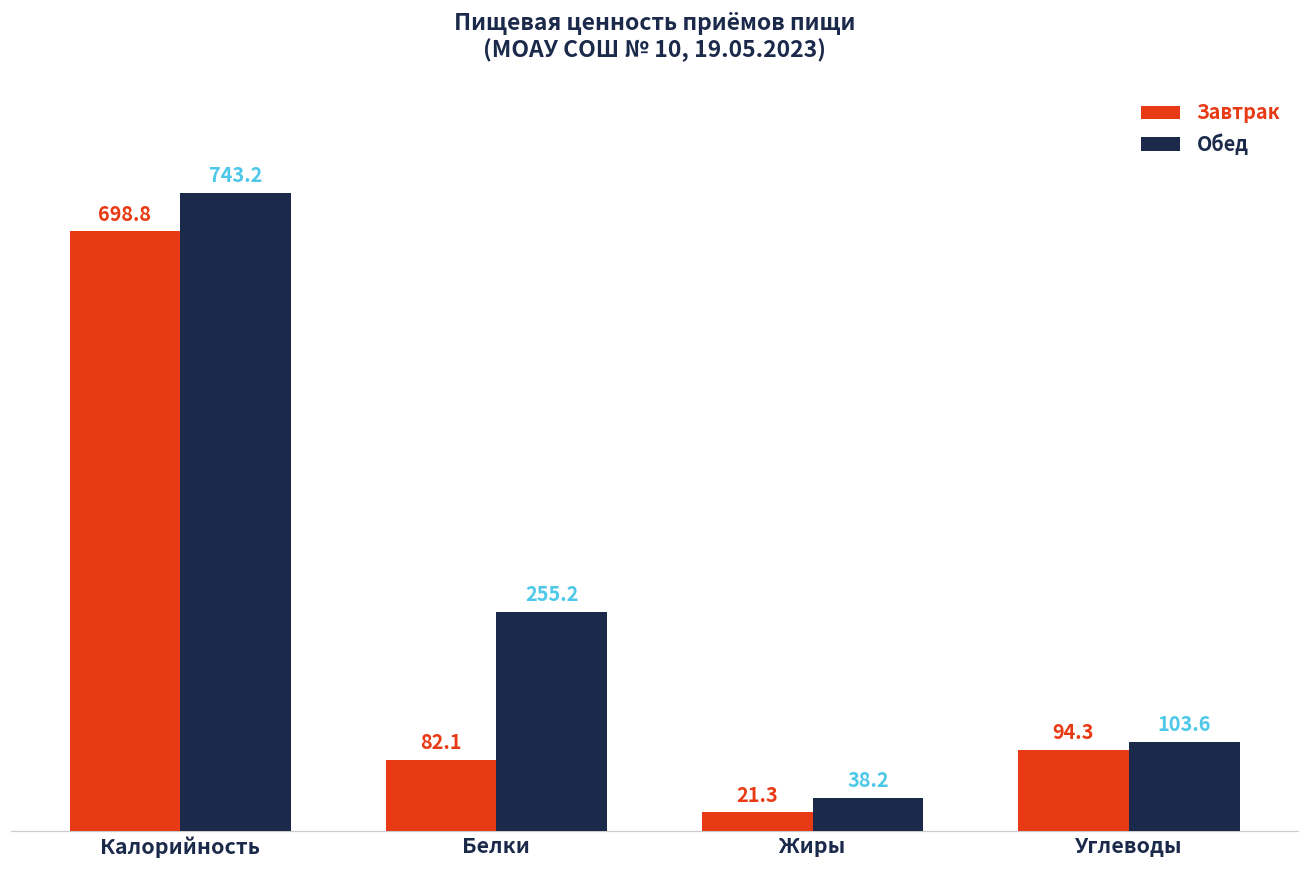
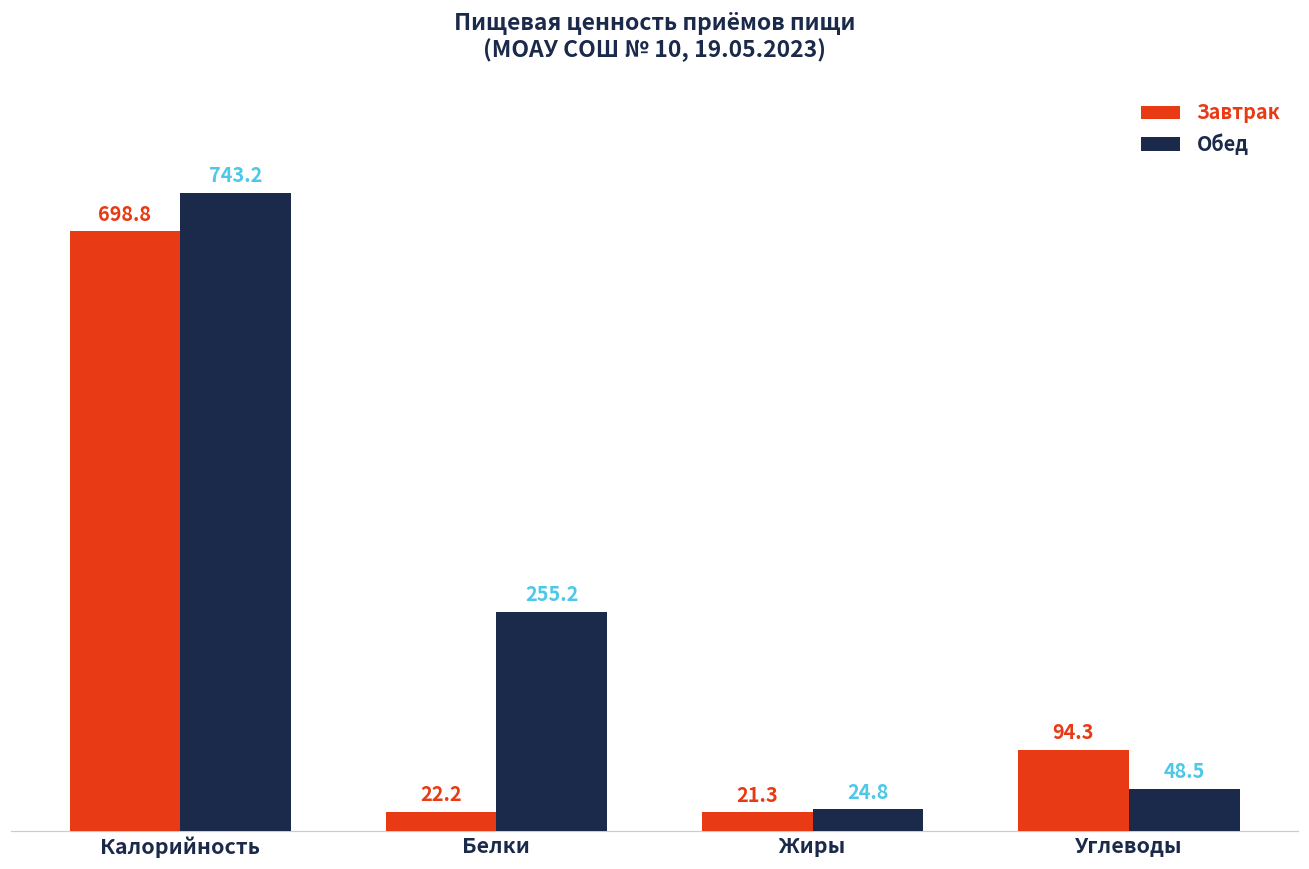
Завтрак, Белки: 82.1 -> 22.2
Обед, Жиры: 38.2 -> 24.8
Обед, Углеводы: 103.6 -> 48.5
